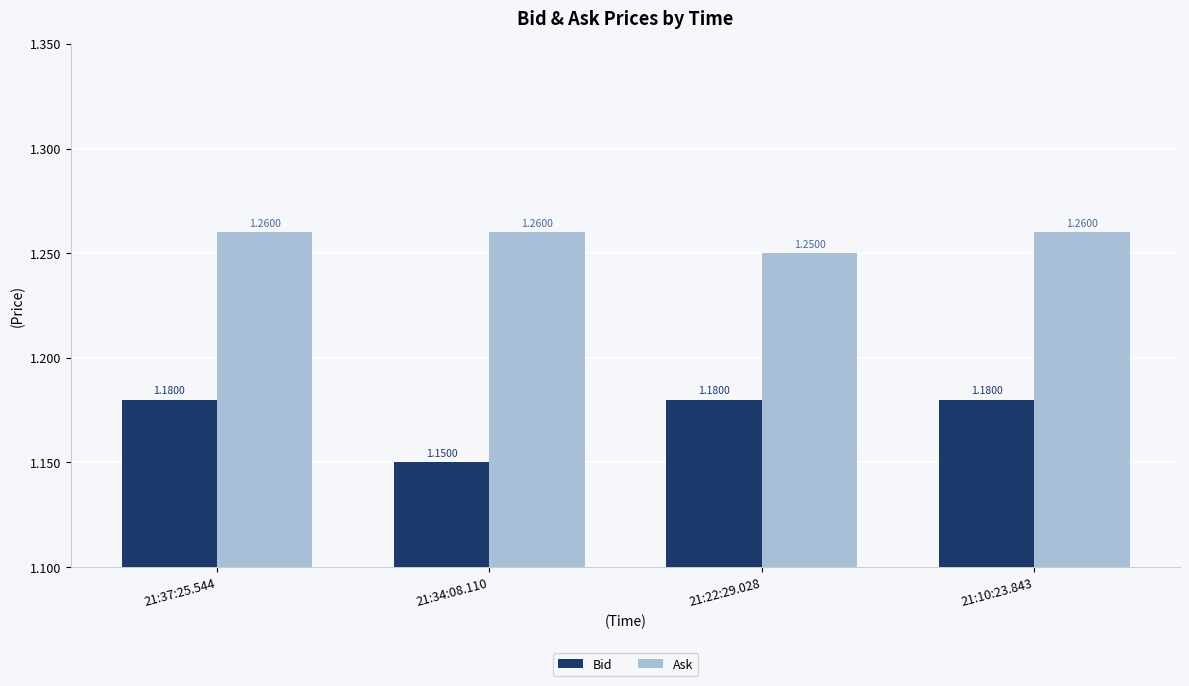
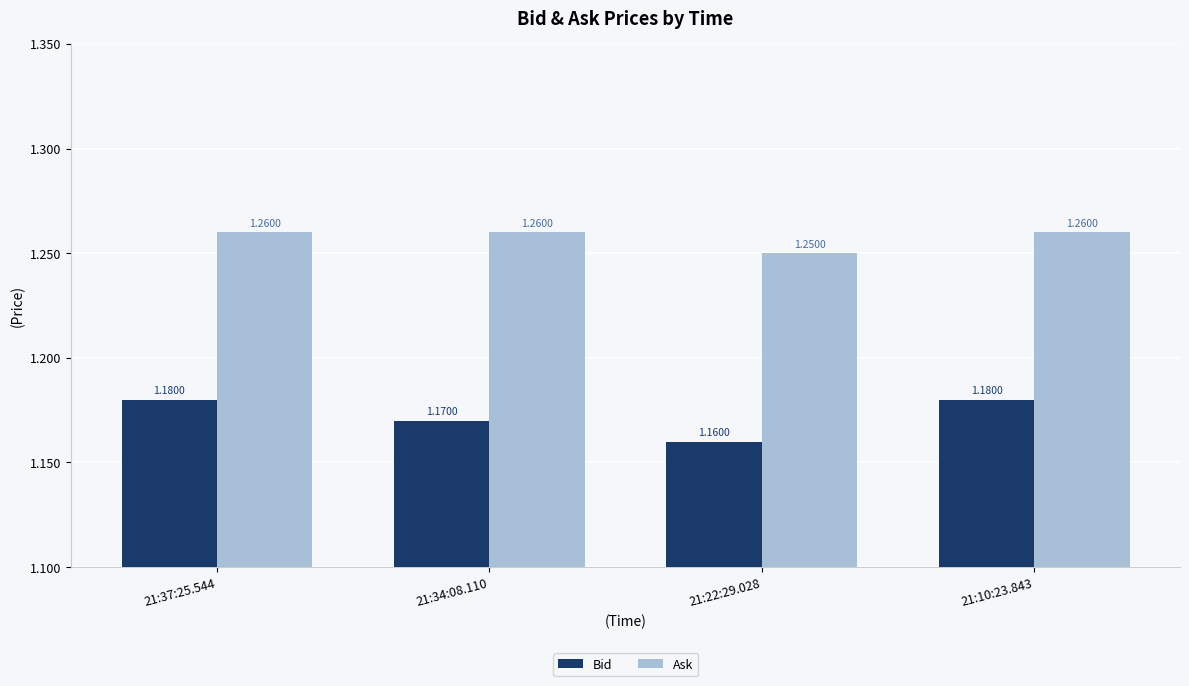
Bid, 21:34:08.110: 1.1500 -> 1.1700
Bid, 21:22:29.028: 1.1800 -> 1.1600
